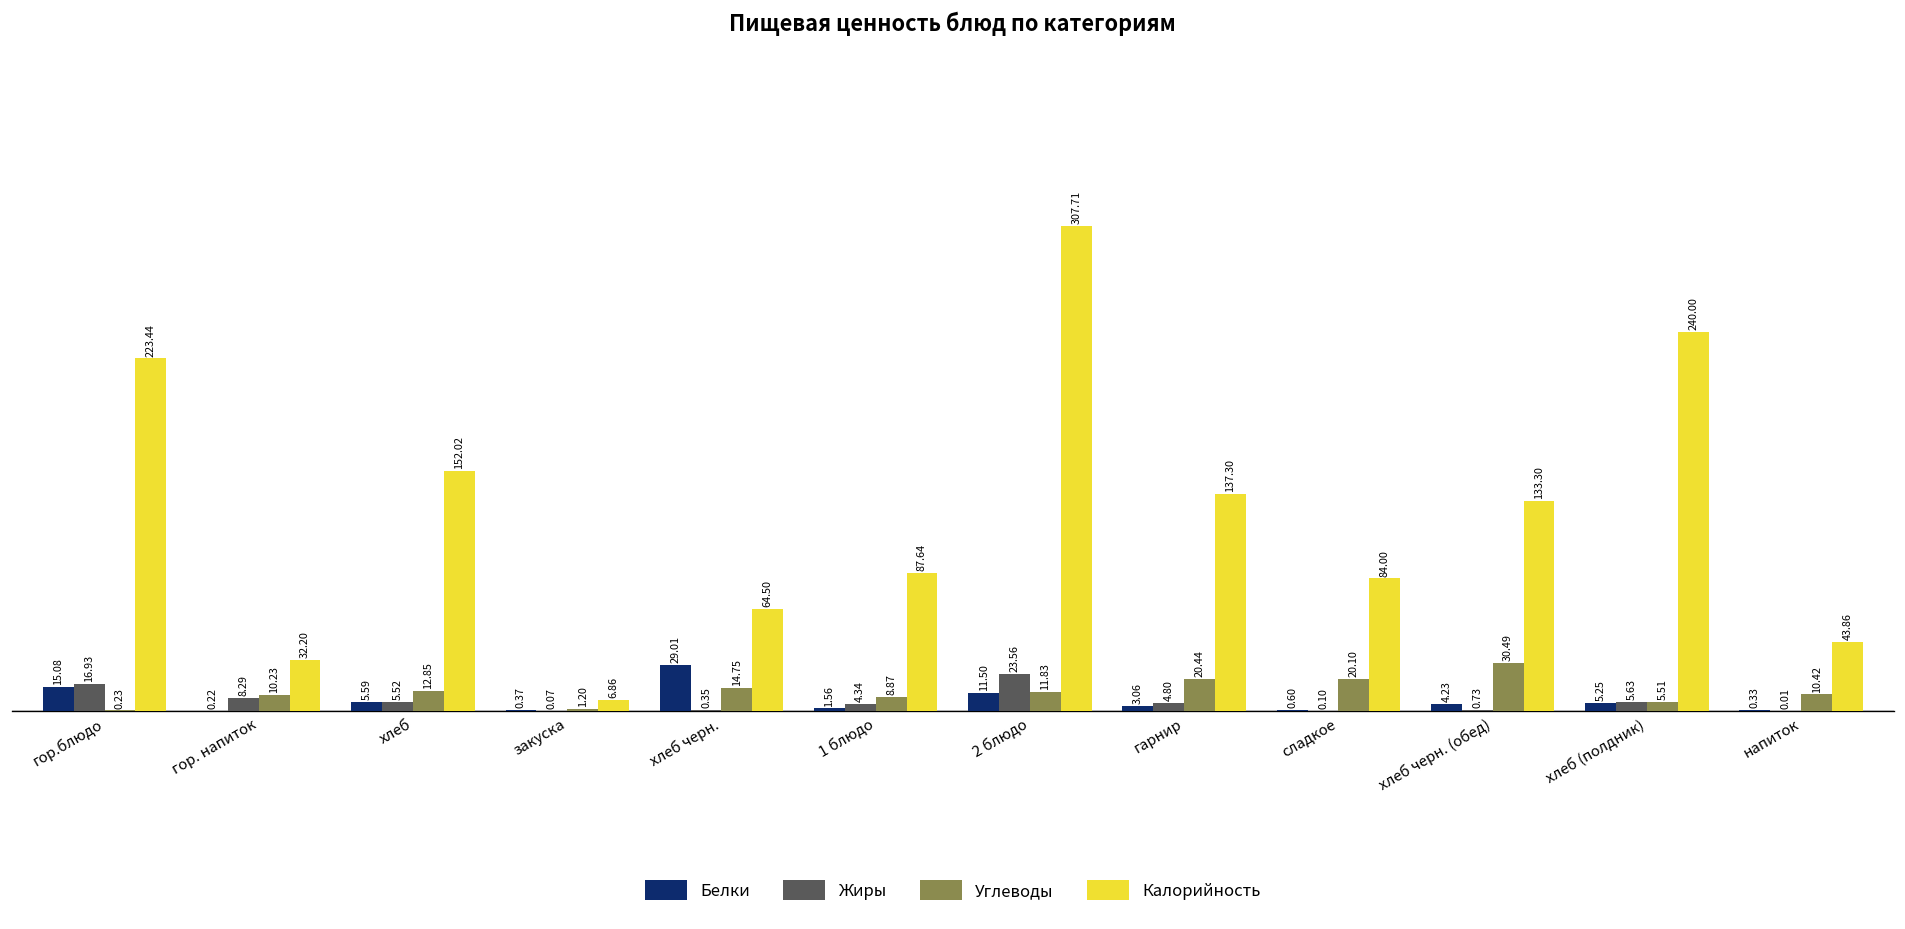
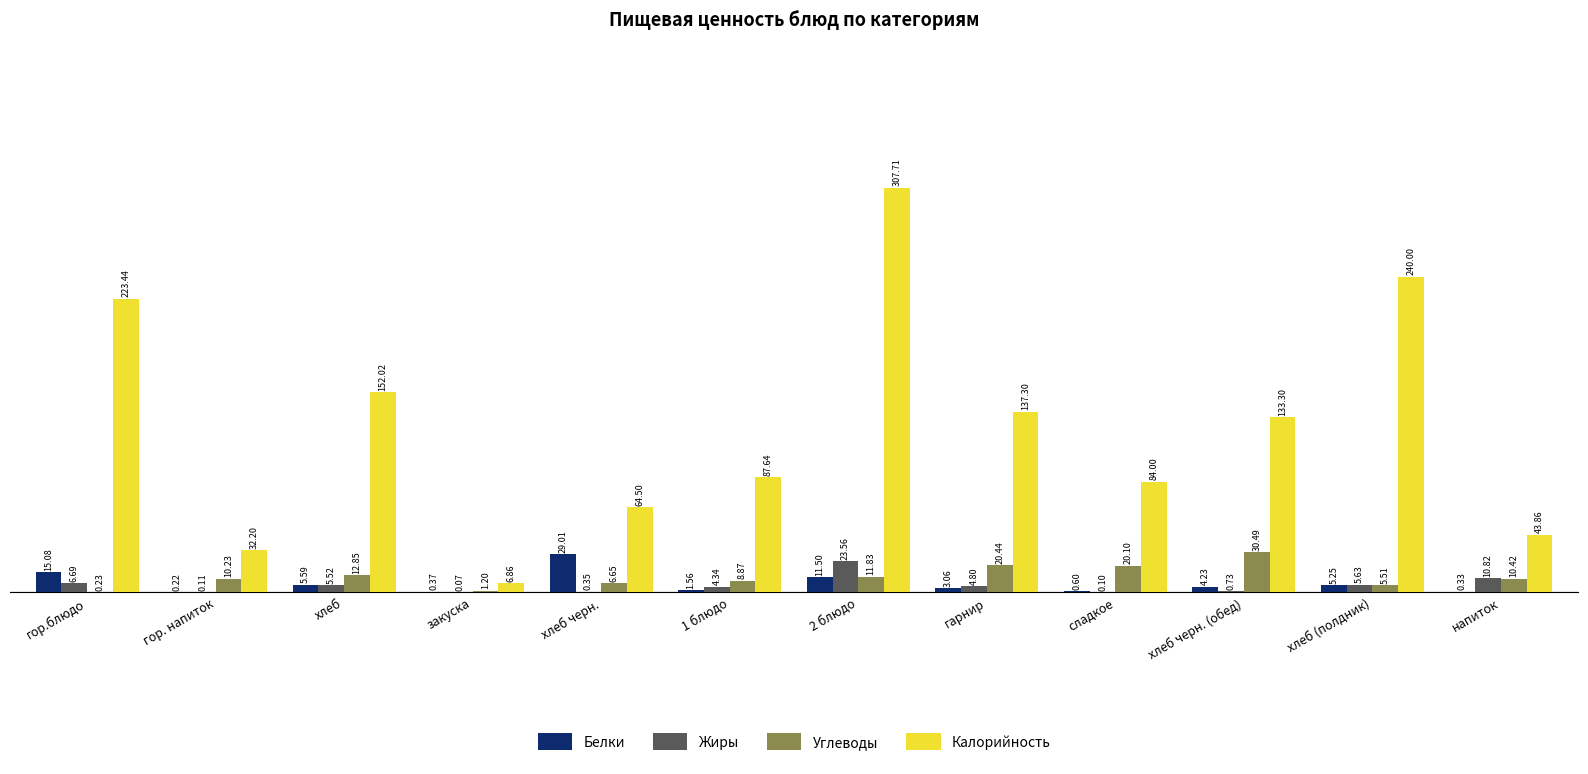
Жиры, гор.блюдо: 16.93 -> 6.69
Жиры, гор. напиток: 8.29 -> 0.11
Углеводы, хлеб черн.: 14.75 -> 6.65
Жиры, напиток: 0.01 -> 10.82
